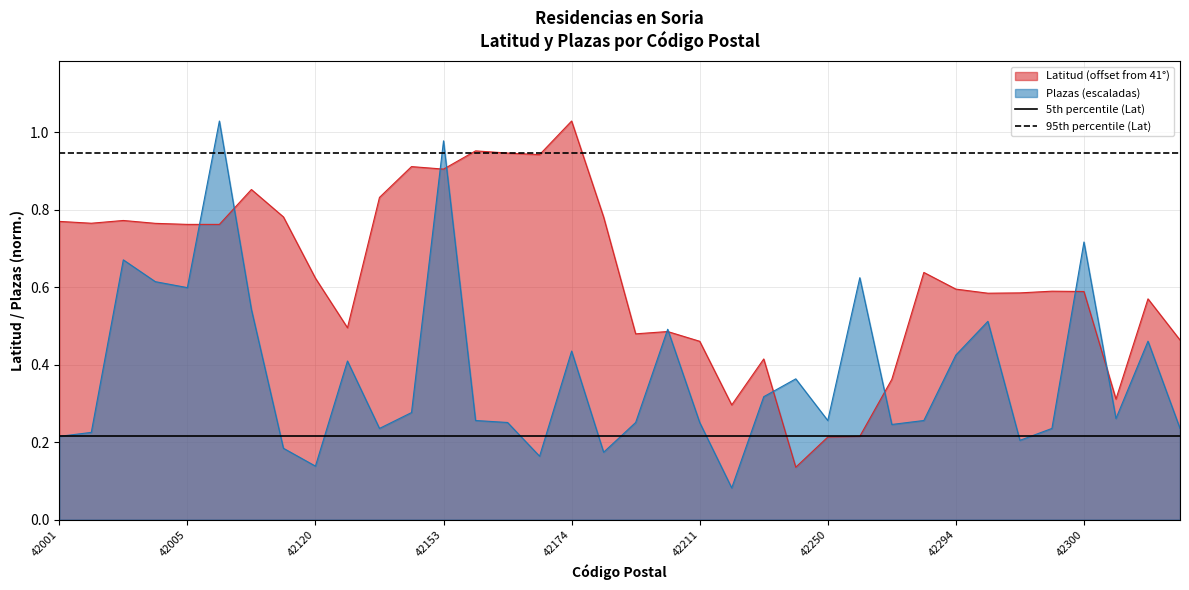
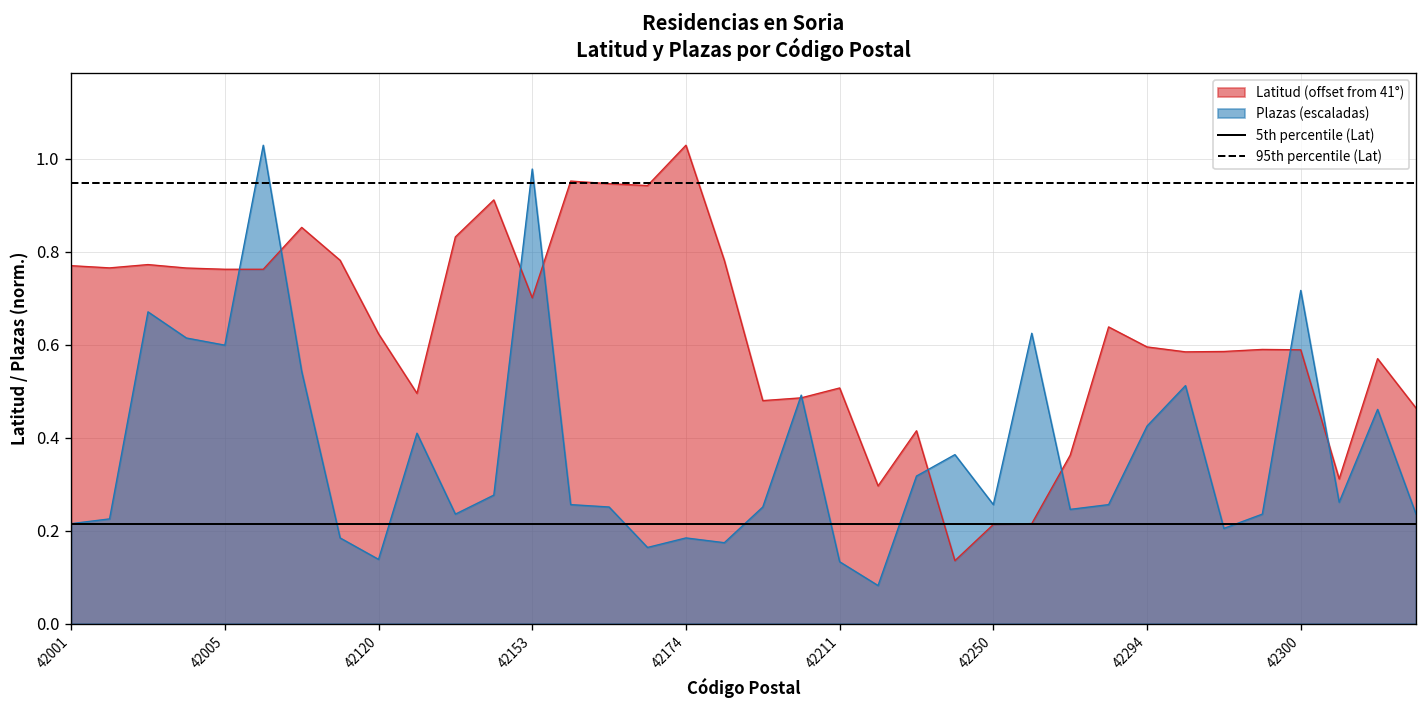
Latitud (offset from 41°), 42153: 0.90 -> 0.70
Plazas (escaladas), 42174: 0.44 -> 0.18
Latitud (offset from 41°), 42211: 0.46 -> 0.51
Plazas (escaladas), 42211: 0.25 -> 0.13
